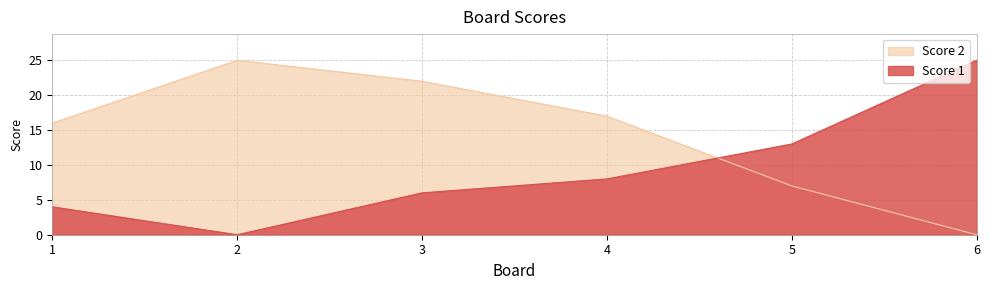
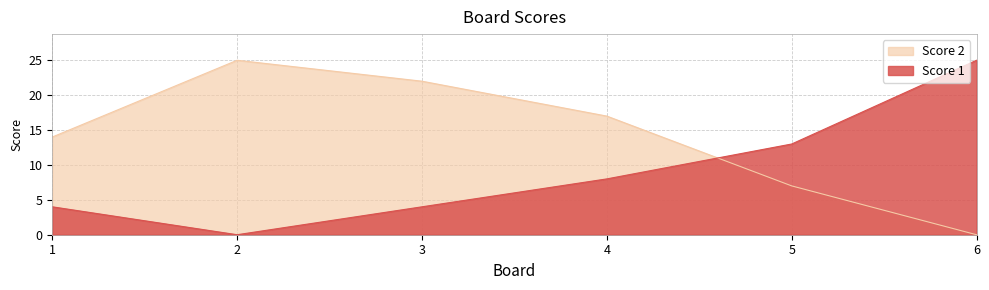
Score 2, 1: 16 -> 14
Score 1, 3: 6 -> 4
